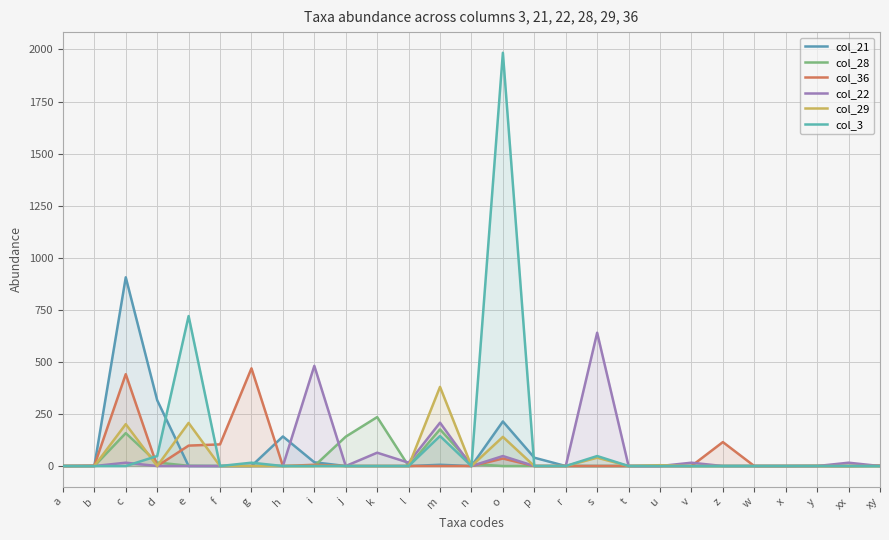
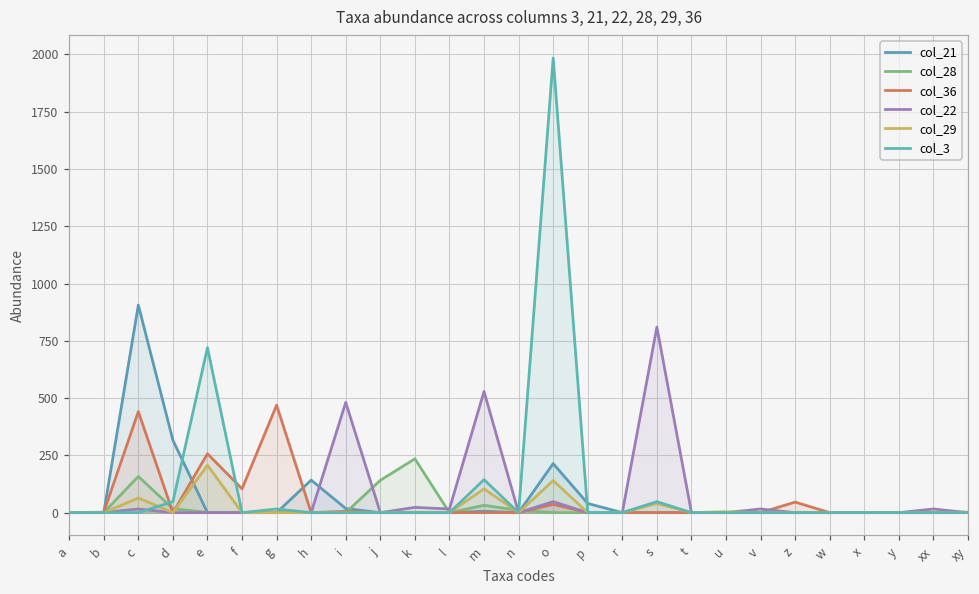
col_29, c: 200 -> 60
col_36, e: 100 -> 260
col_22, k: 60 -> 20
col_28, m: 180 -> 30
col_22, m: 210 -> 530
col_29, m: 380 -> 100
col_22, s: 640 -> 810
col_36, z: 120 -> 50
